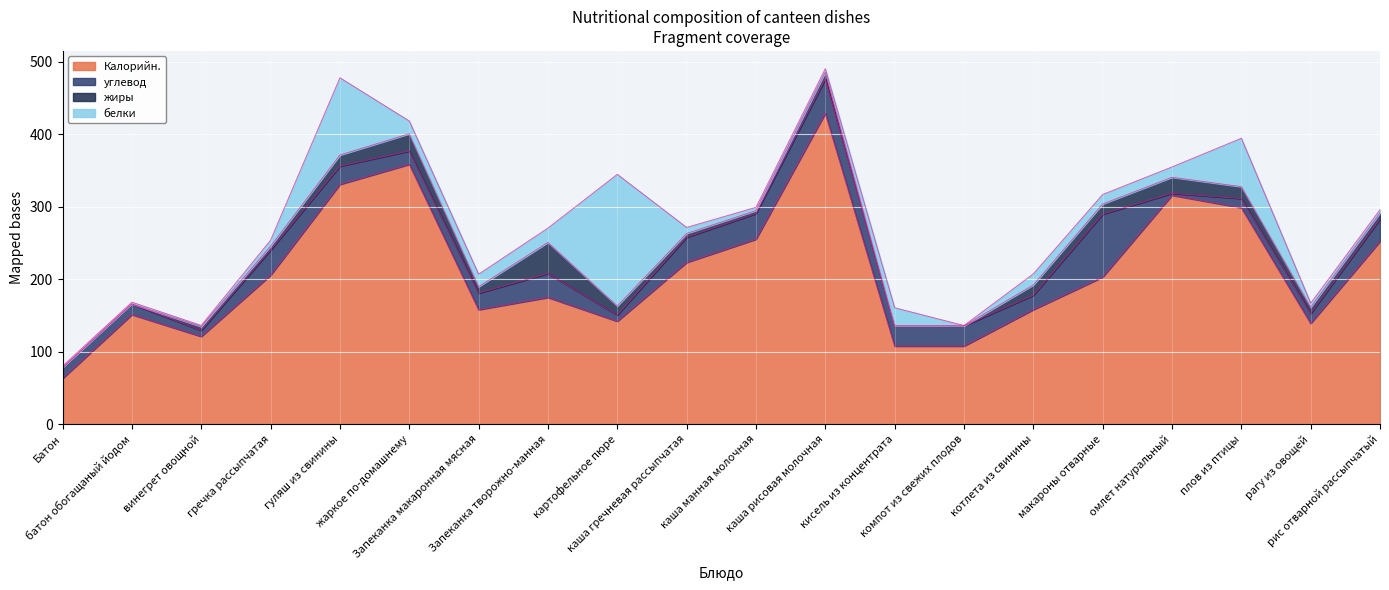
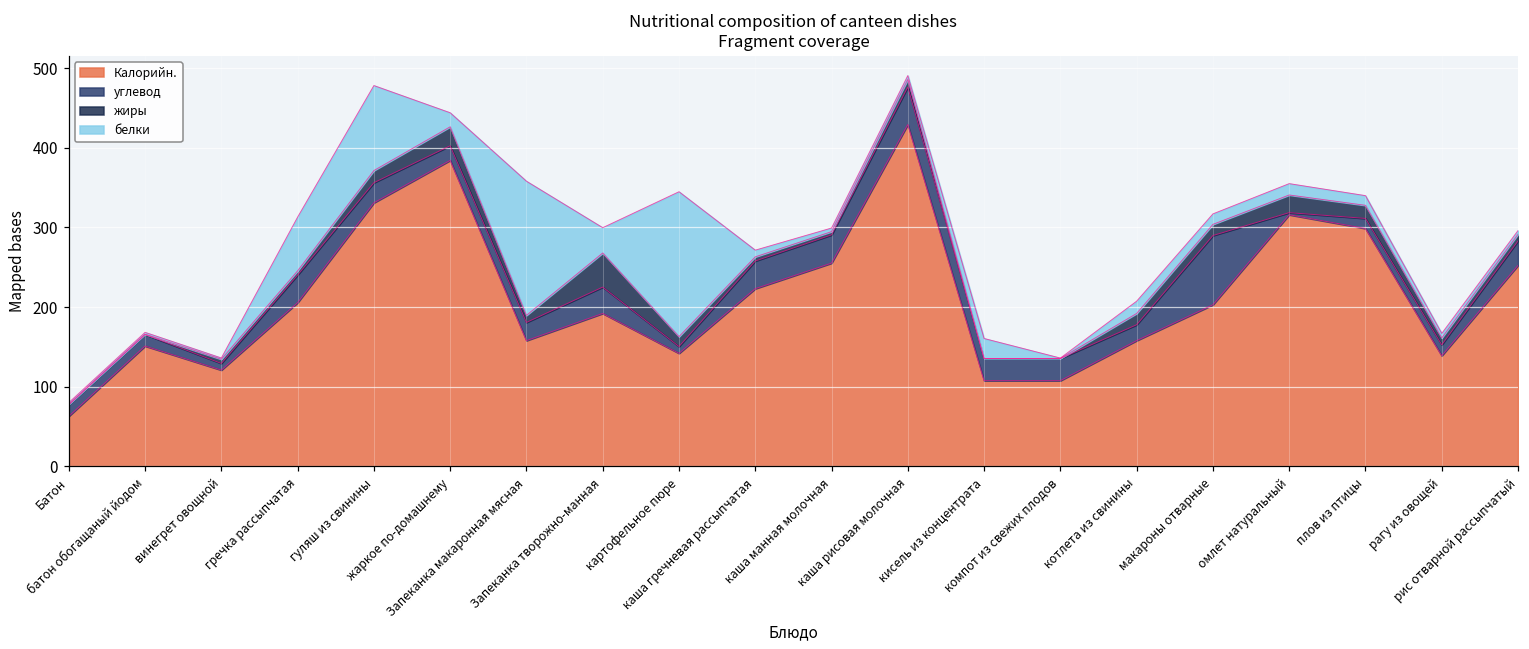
белки, гречка рассыпчатая: 10 -> 70
Калорийн., жаркое по-домашнему: 360 -> 380
белки, Запеканка макаронная мясная: 20 -> 170
Калорийн., Запеканка творожно-манная: 170 -> 190
белки, Запеканка творожно-манная: 20 -> 30
белки, плов из птицы: 70 -> 10
